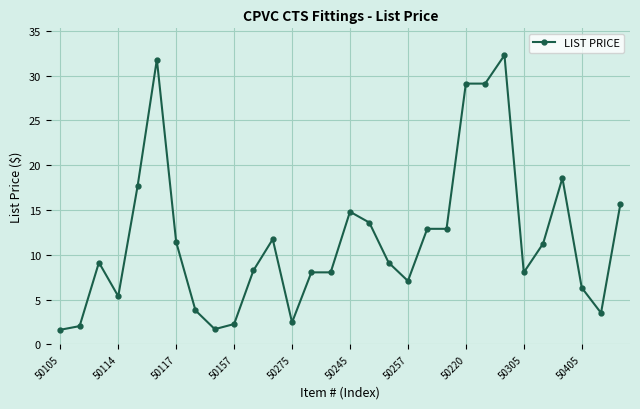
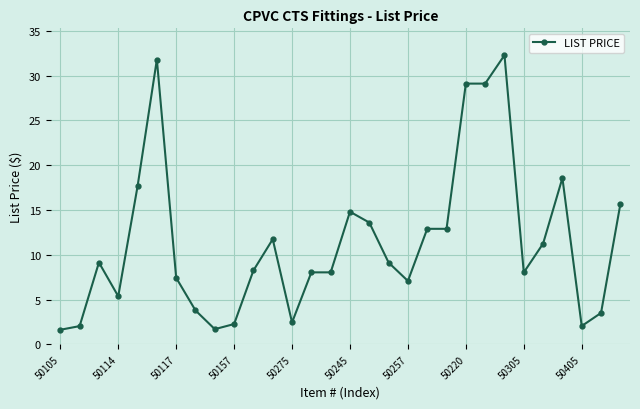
50117: 11 -> 7
50405: 6 -> 2
